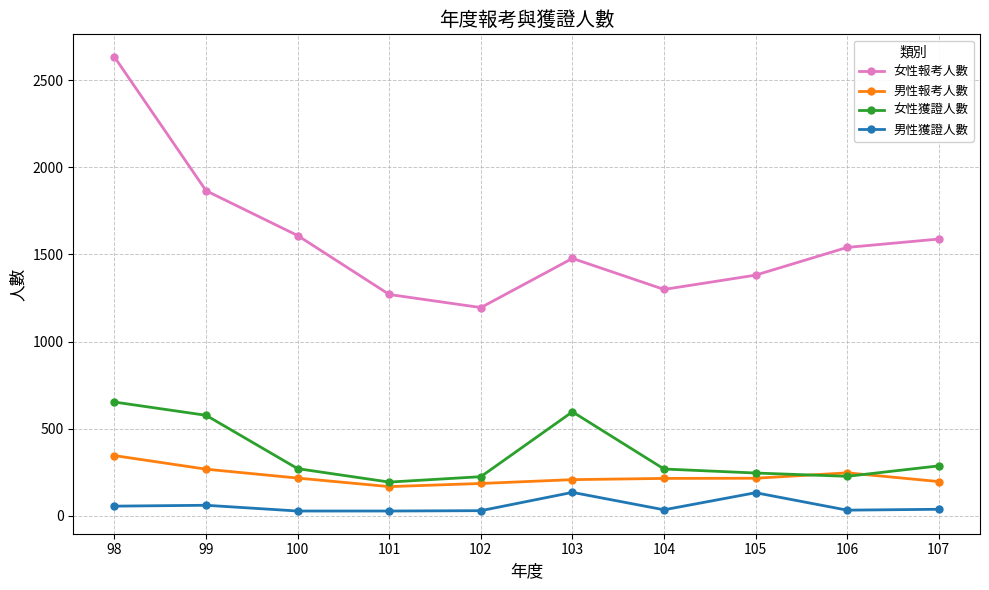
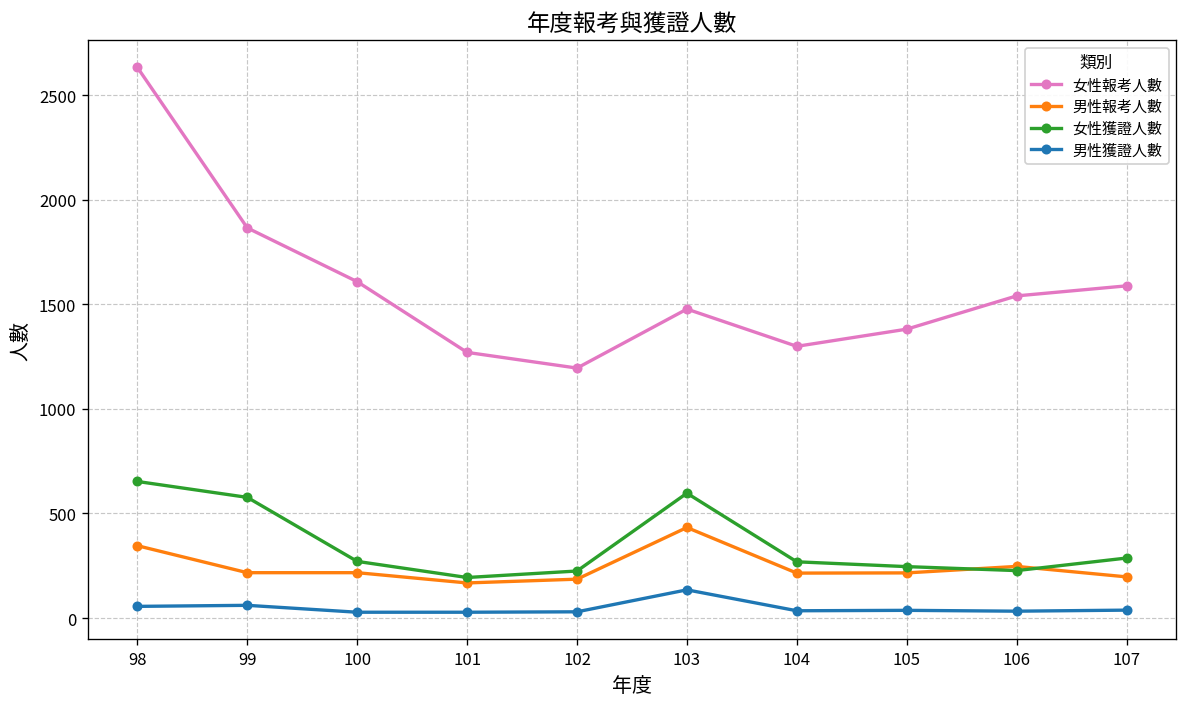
男性報考人數, 99: 270 -> 220
男性報考人數, 103: 210 -> 430
男性獲證人數, 105: 130 -> 40
